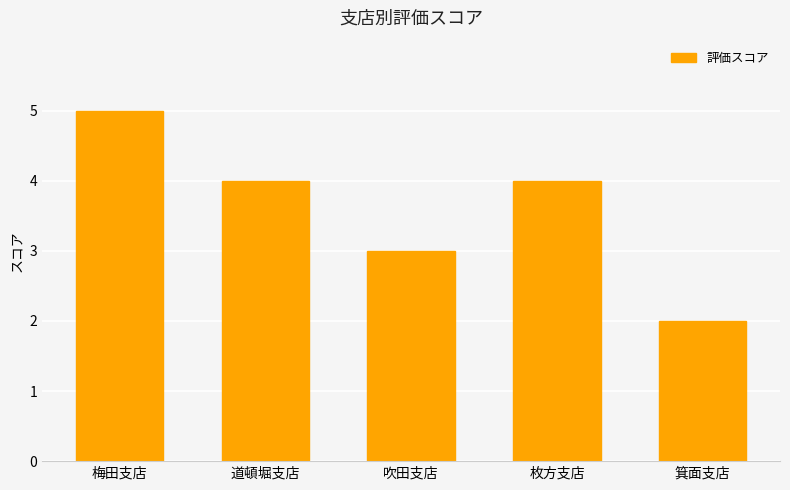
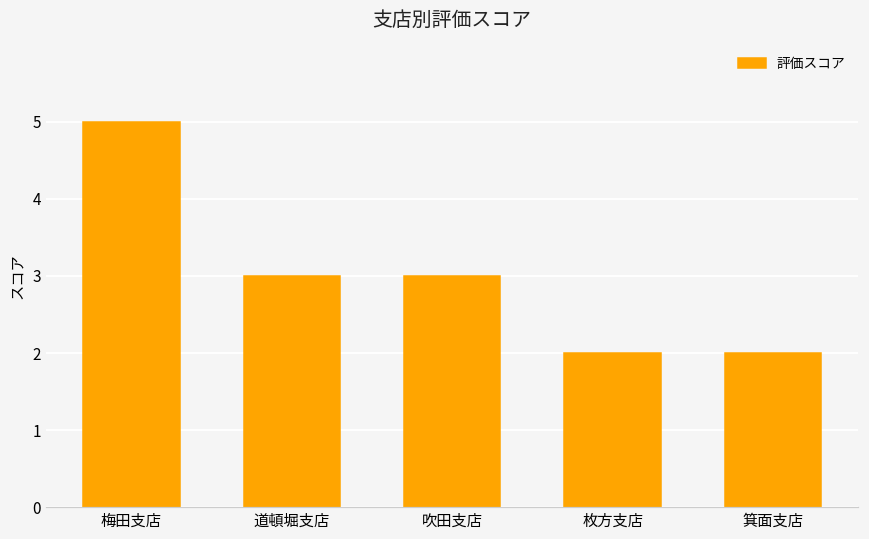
道頓堀支店: 4 -> 3
枚方支店: 4 -> 2
